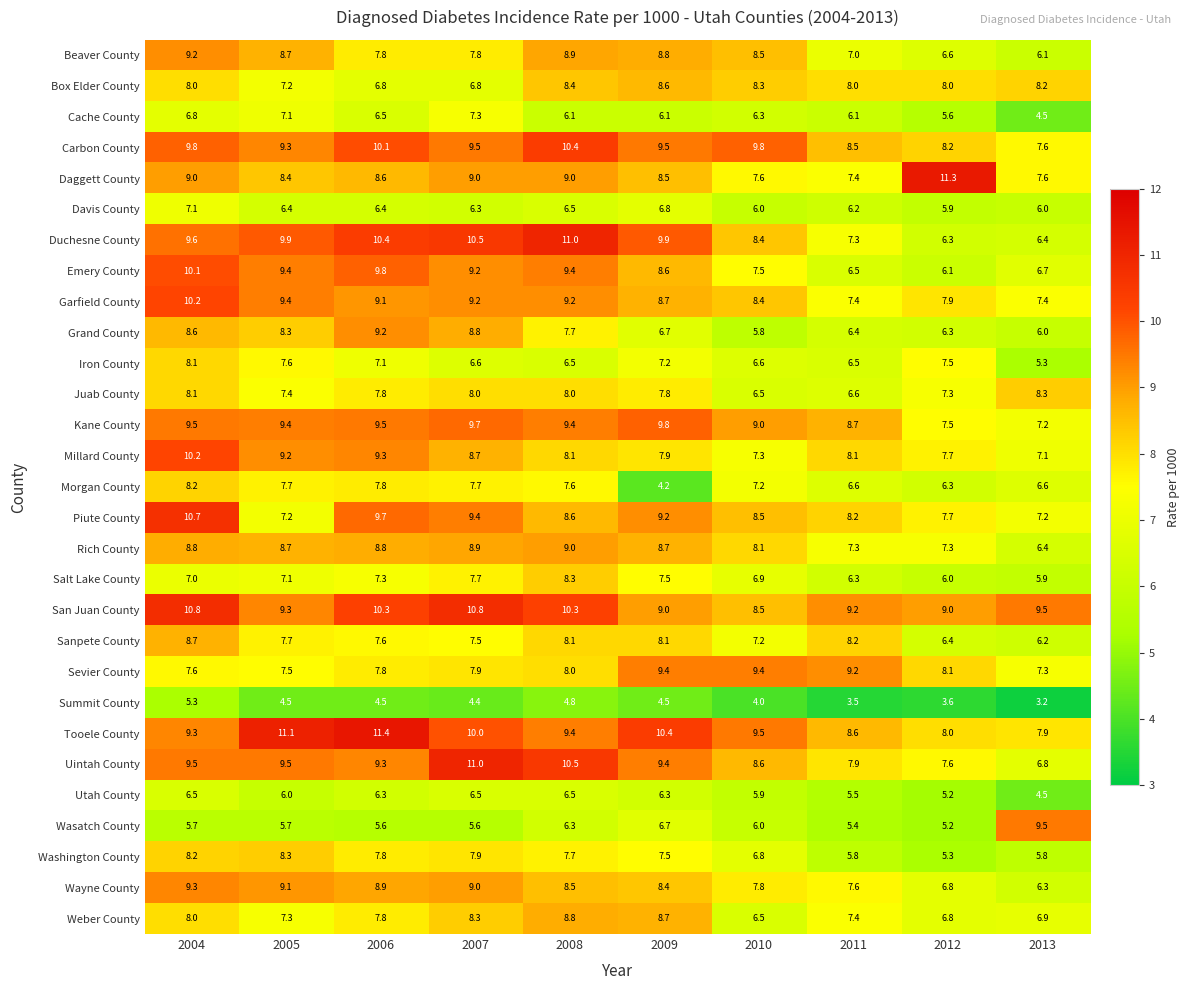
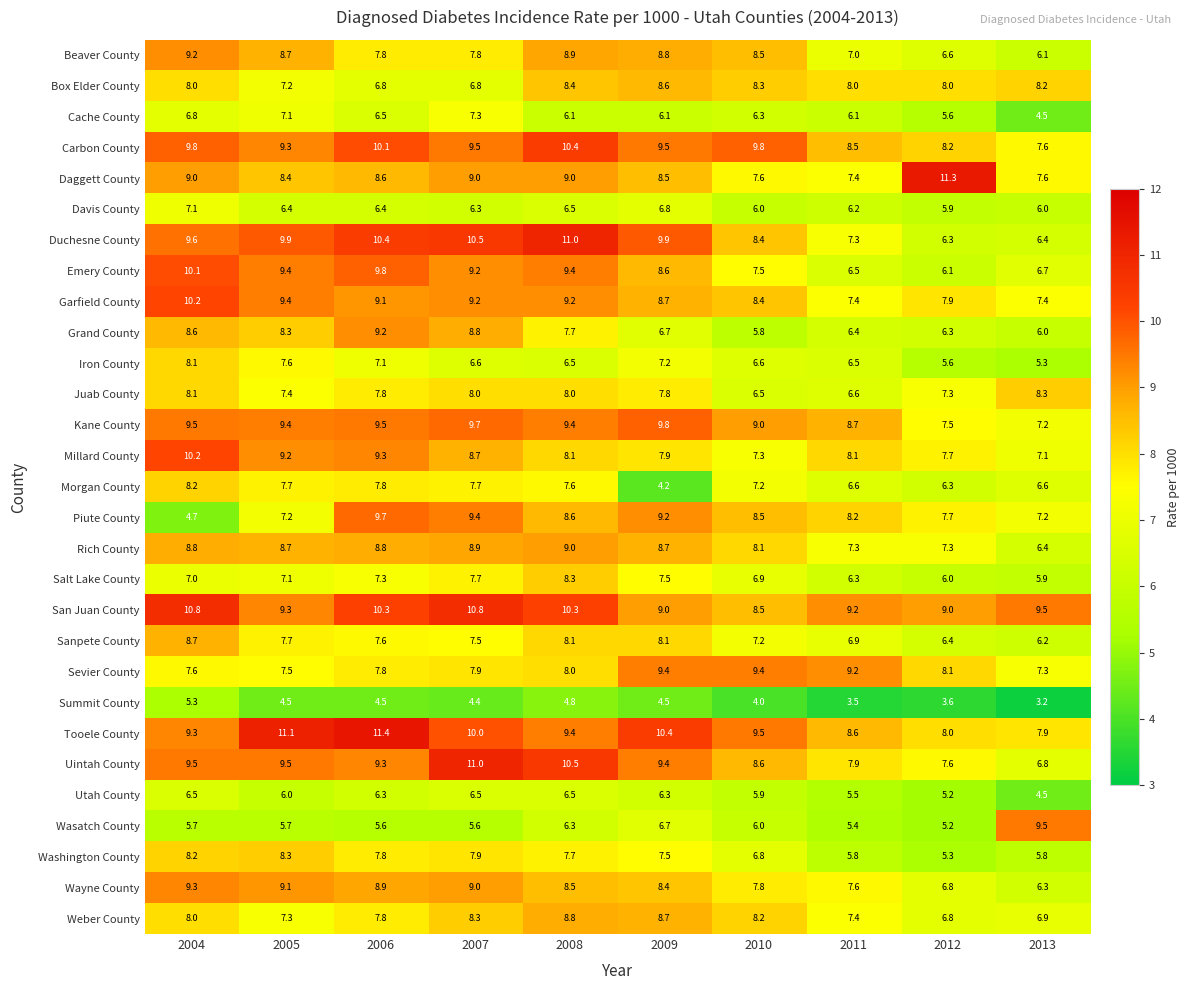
Iron County, 2012: 7.5 -> 5.6
Piute County, 2004: 10.7 -> 4.7
Sanpete County, 2011: 8.2 -> 6.9
Weber County, 2010: 6.5 -> 8.2
